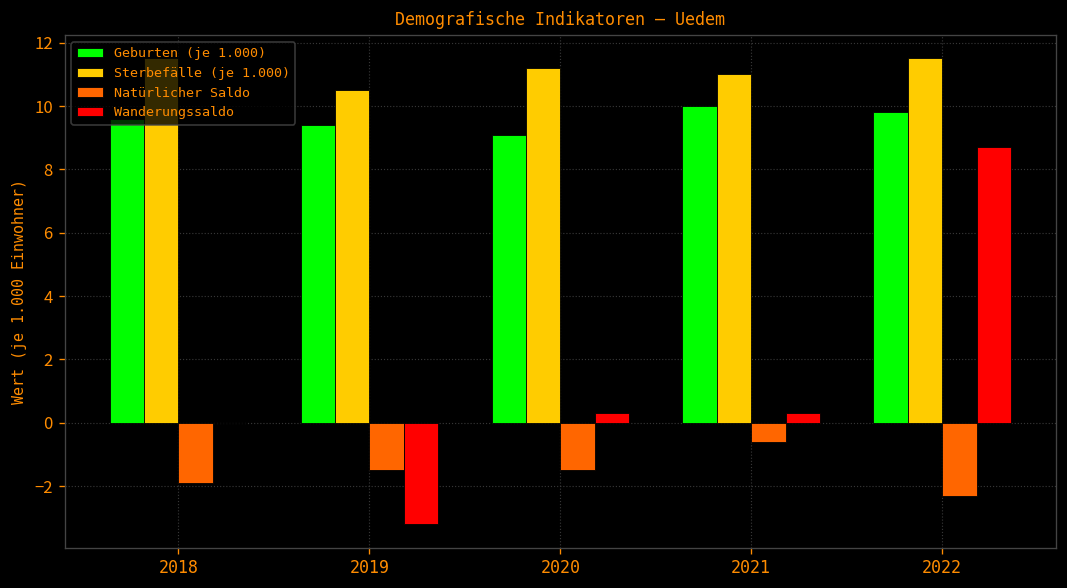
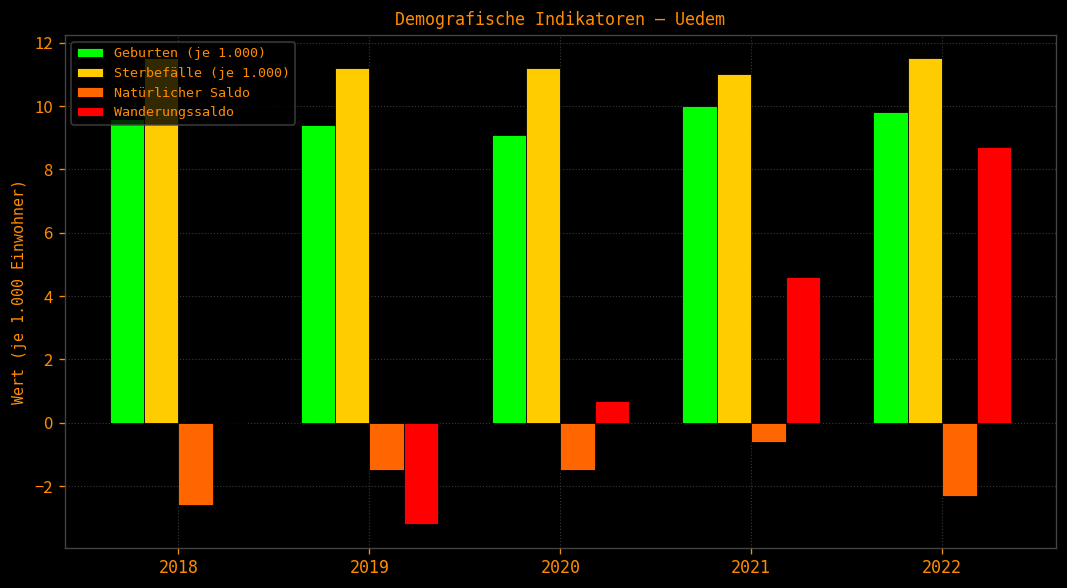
Natürlicher Saldo, 2018: -1.9 -> -2.6
Sterbefälle (je 1.000), 2019: 10.5 -> 11.2
Wanderungssaldo, 2020: 0.3 -> 0.7
Wanderungssaldo, 2021: 0.3 -> 4.6
